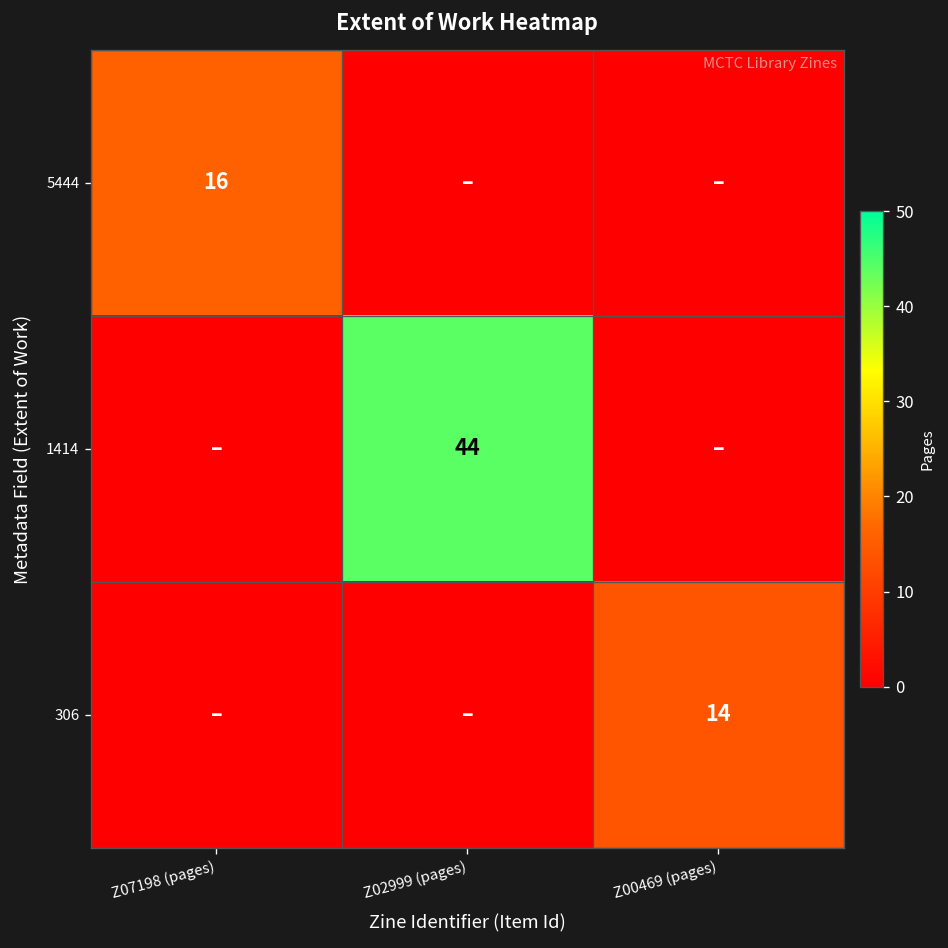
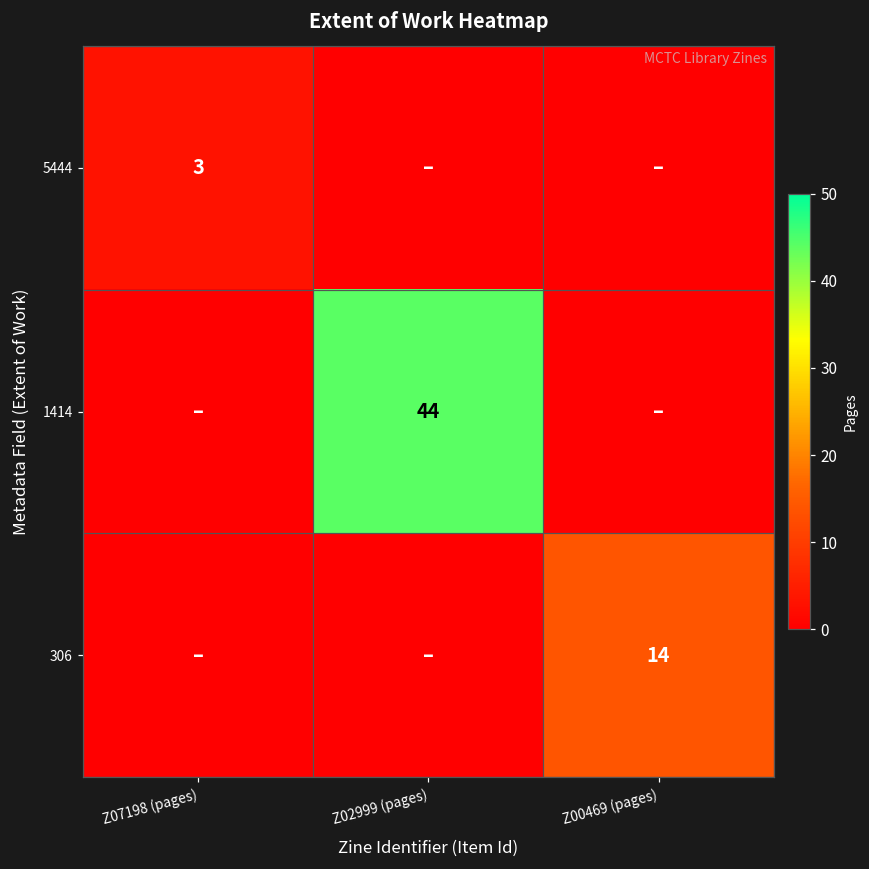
5444, Z07198 (pages): 16 -> 3
